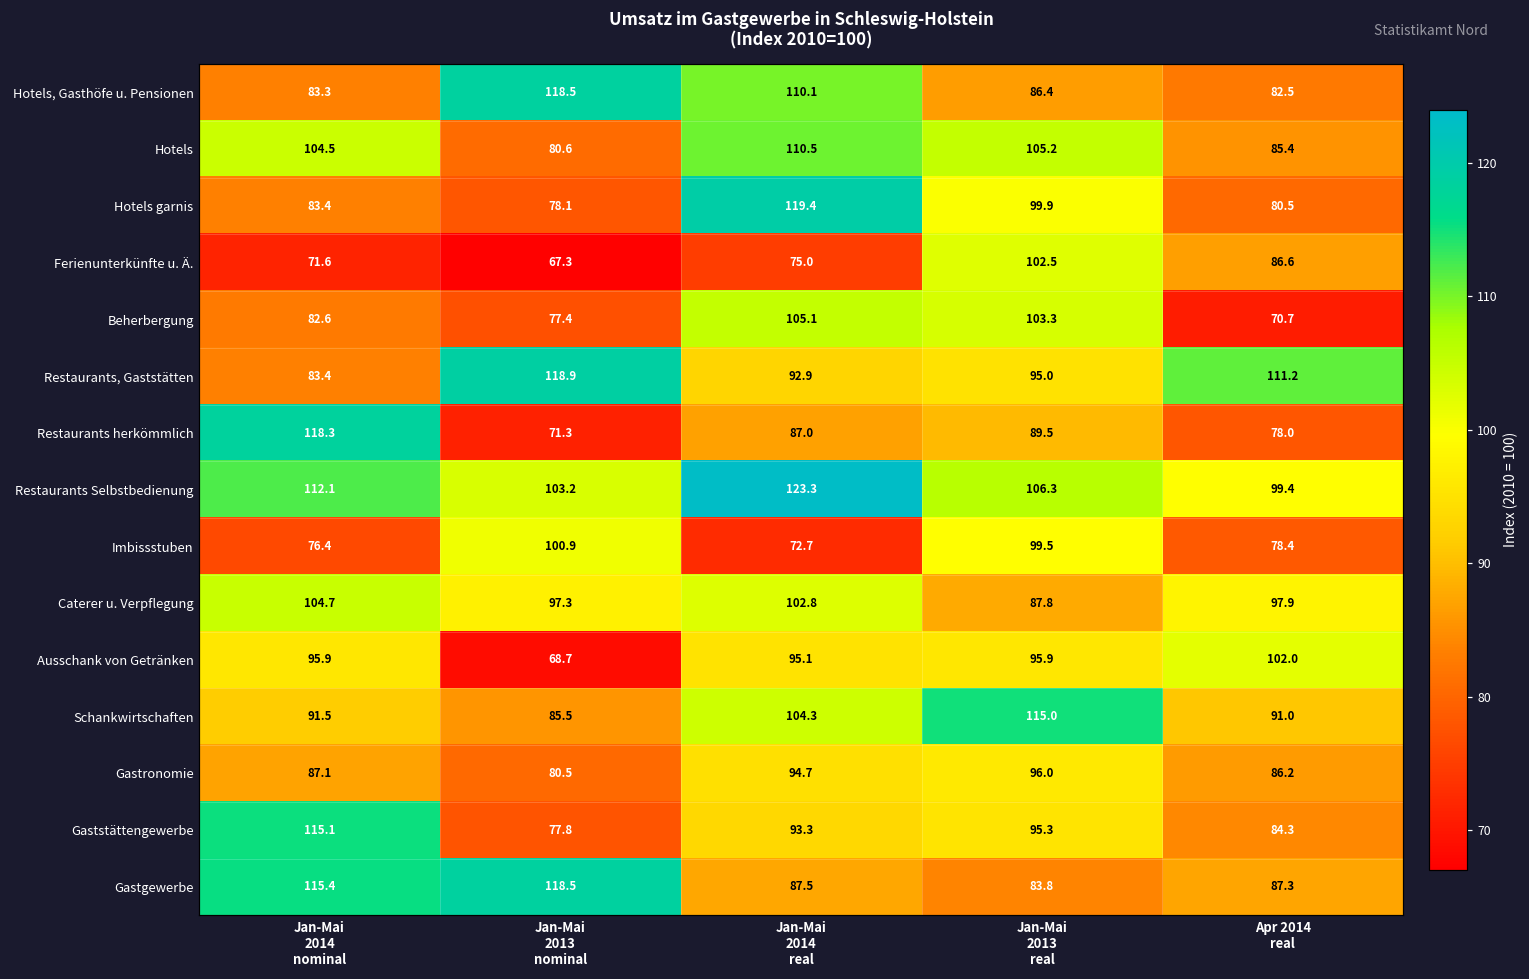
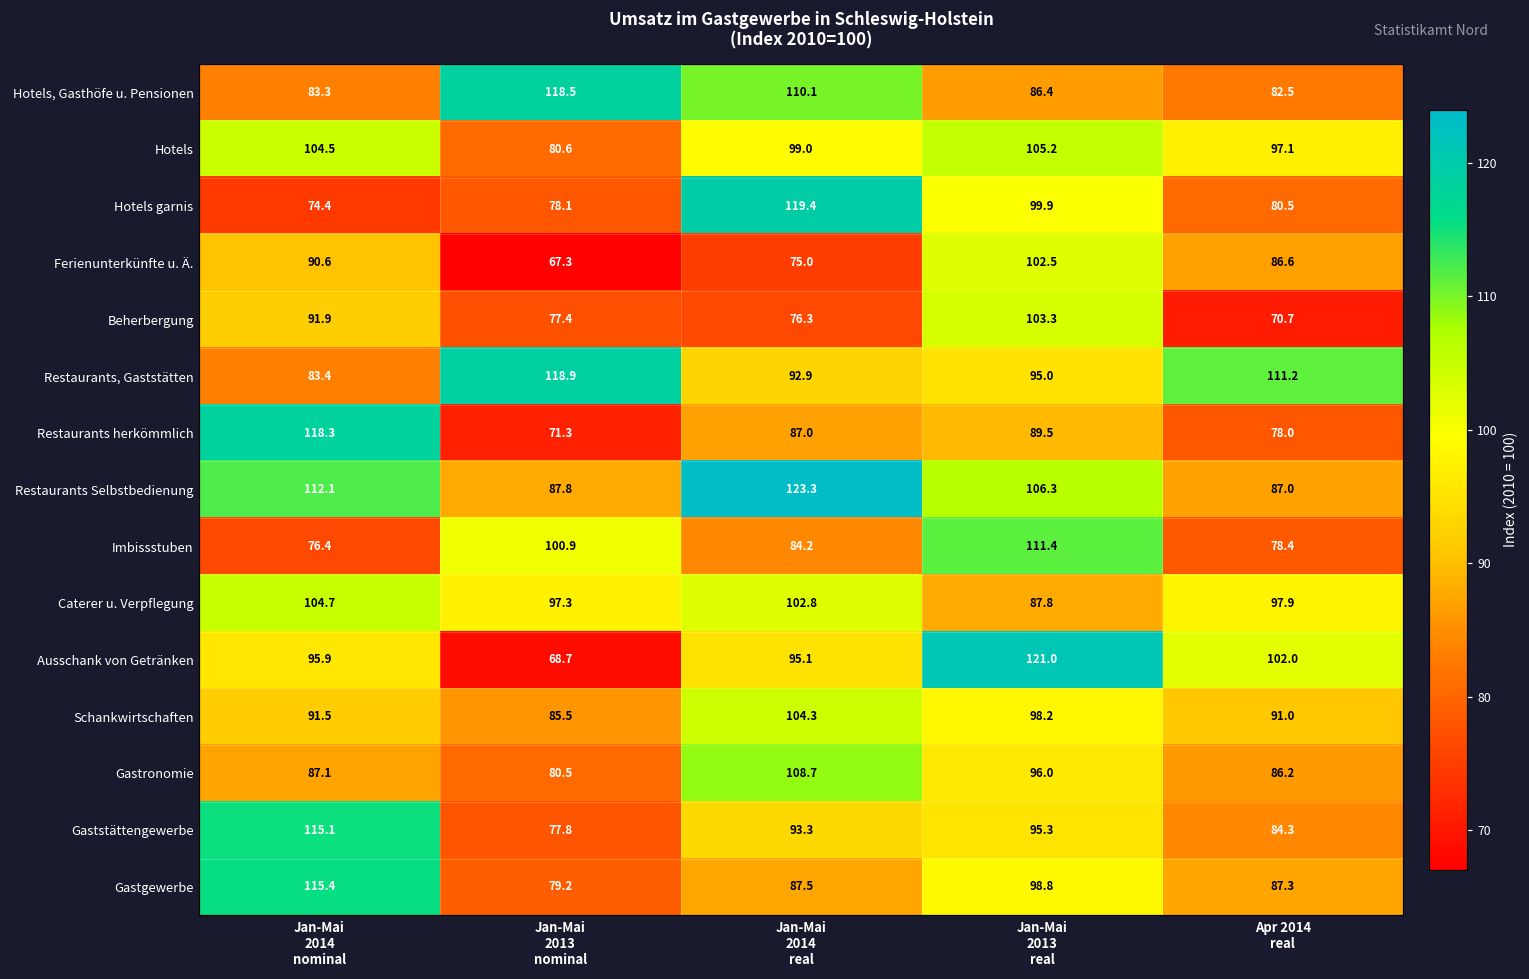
Hotels, Jan-Mai 2014 real: 110.5 -> 99.0
Hotels, Apr 2014 real: 85.4 -> 97.1
Hotels garnis, Jan-Mai 2014 nominal: 83.4 -> 74.4
Ferienunterkünfte u. Ä., Jan-Mai 2014 nominal: 71.6 -> 90.6
Beherbergung, Jan-Mai 2014 nominal: 82.6 -> 91.9
Beherbergung, Jan-Mai 2014 real: 105.1 -> 76.3
Restaurants Selbstbedienung, Jan-Mai 2013 nominal: 103.2 -> 87.8
Restaurants Selbstbedienung, Apr 2014 real: 99.4 -> 87.0
Imbissstuben, Jan-Mai 2014 real: 72.7 -> 84.2
Imbissstuben, Jan-Mai 2013 real: 99.5 -> 111.4
Ausschank von Getränken, Jan-Mai 2013 real: 95.9 -> 121.0
Schankwirtschaften, Jan-Mai 2013 real: 115.0 -> 98.2
Gastronomie, Jan-Mai 2014 real: 94.7 -> 108.7
Gastgewerbe, Jan-Mai 2013 nominal: 118.5 -> 79.2
Gastgewerbe, Jan-Mai 2013 real: 83.8 -> 98.8
